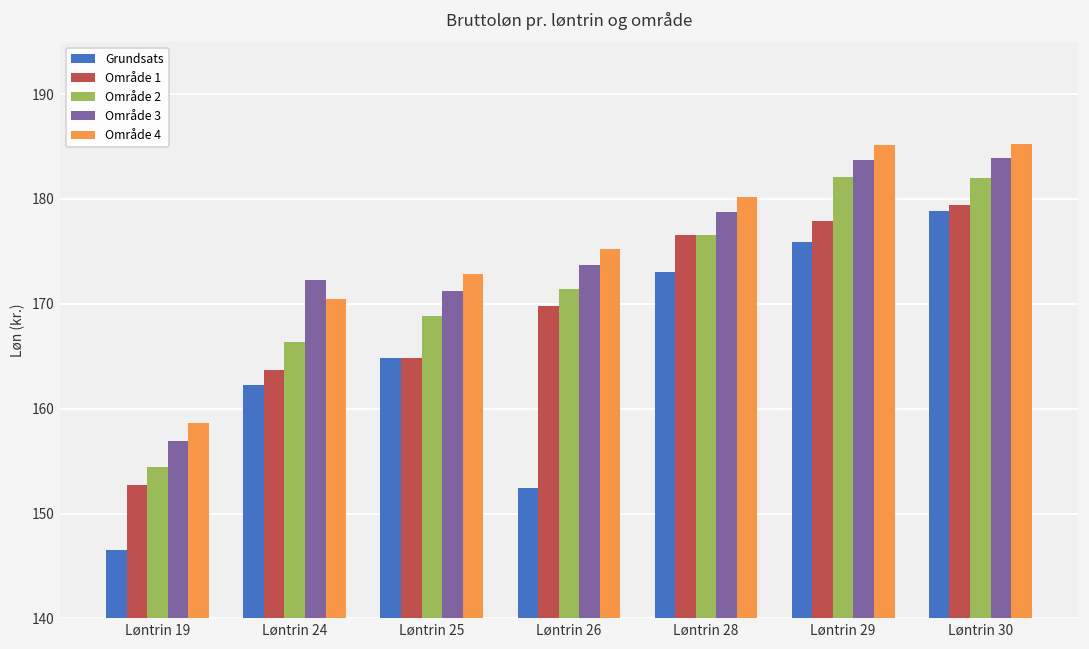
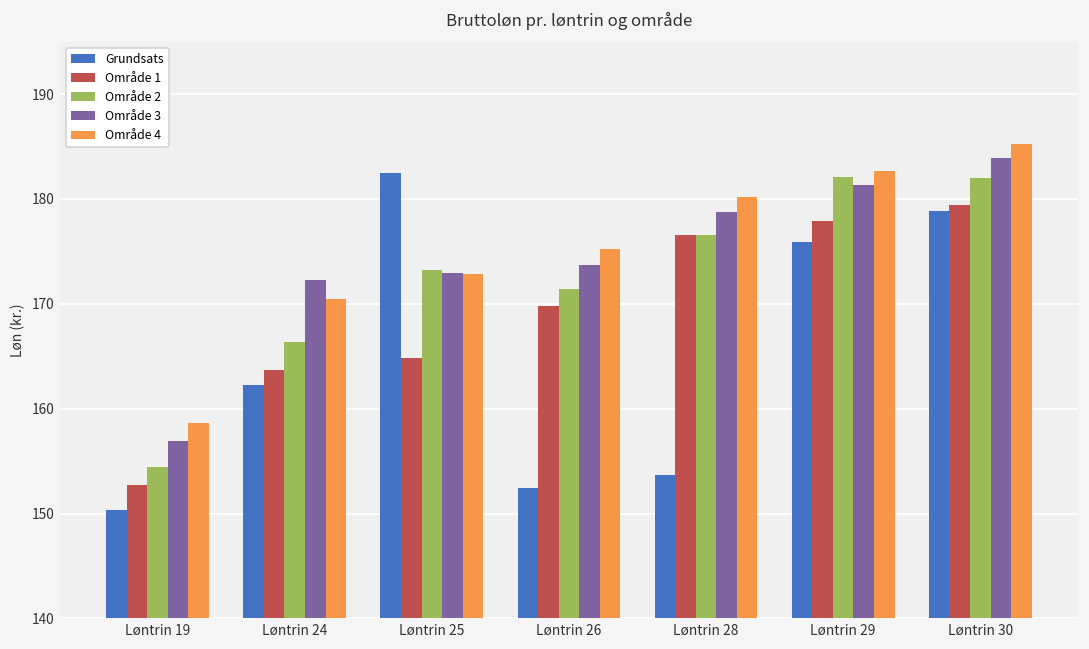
Grundsats, Løntrin 19: 147 -> 150
Grundsats, Løntrin 25: 165 -> 182
Område 2, Løntrin 25: 169 -> 173
Område 3, Løntrin 25: 171 -> 173
Grundsats, Løntrin 28: 173 -> 154
Område 3, Løntrin 29: 184 -> 181
Område 4, Løntrin 29: 185 -> 183
